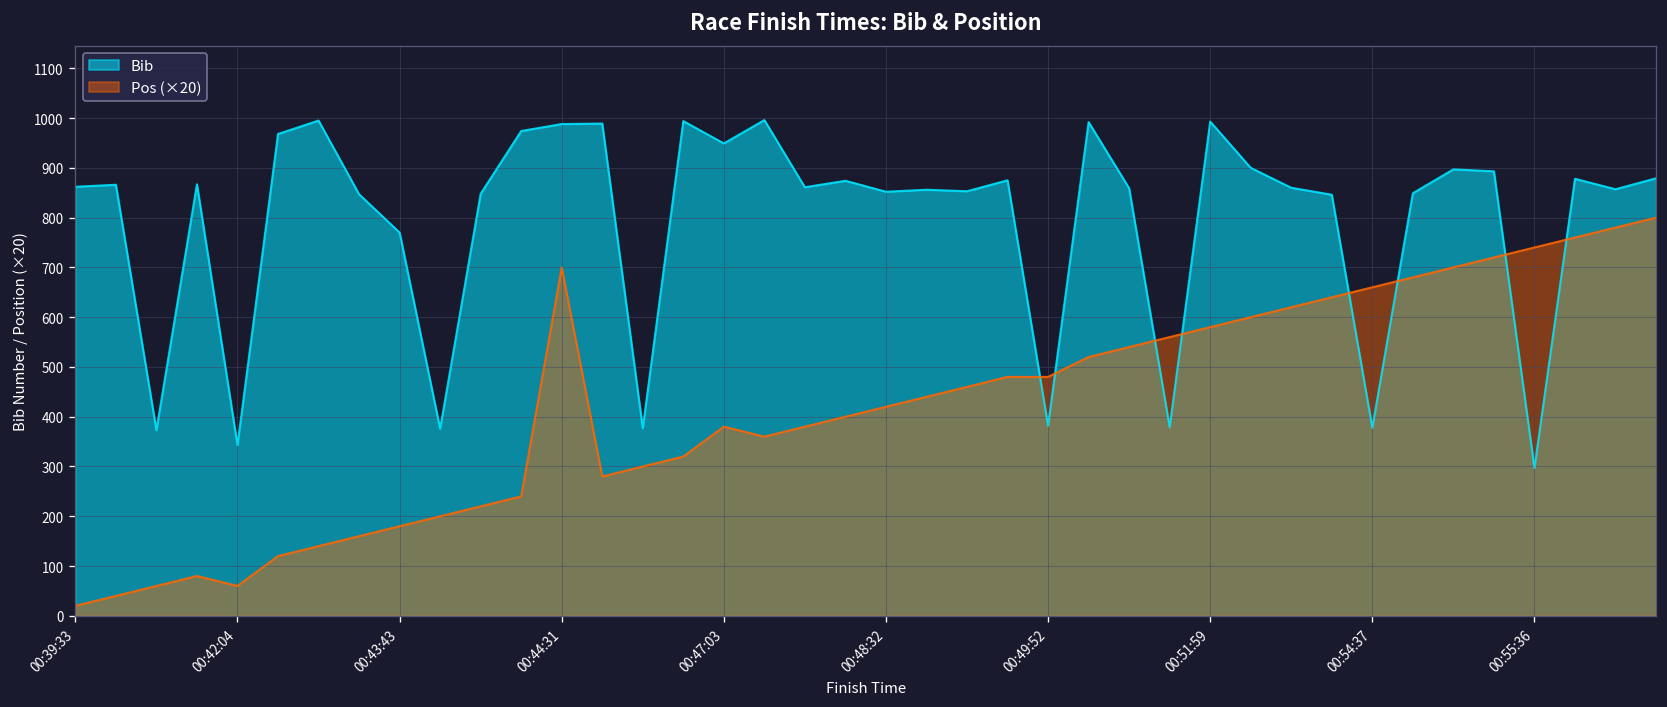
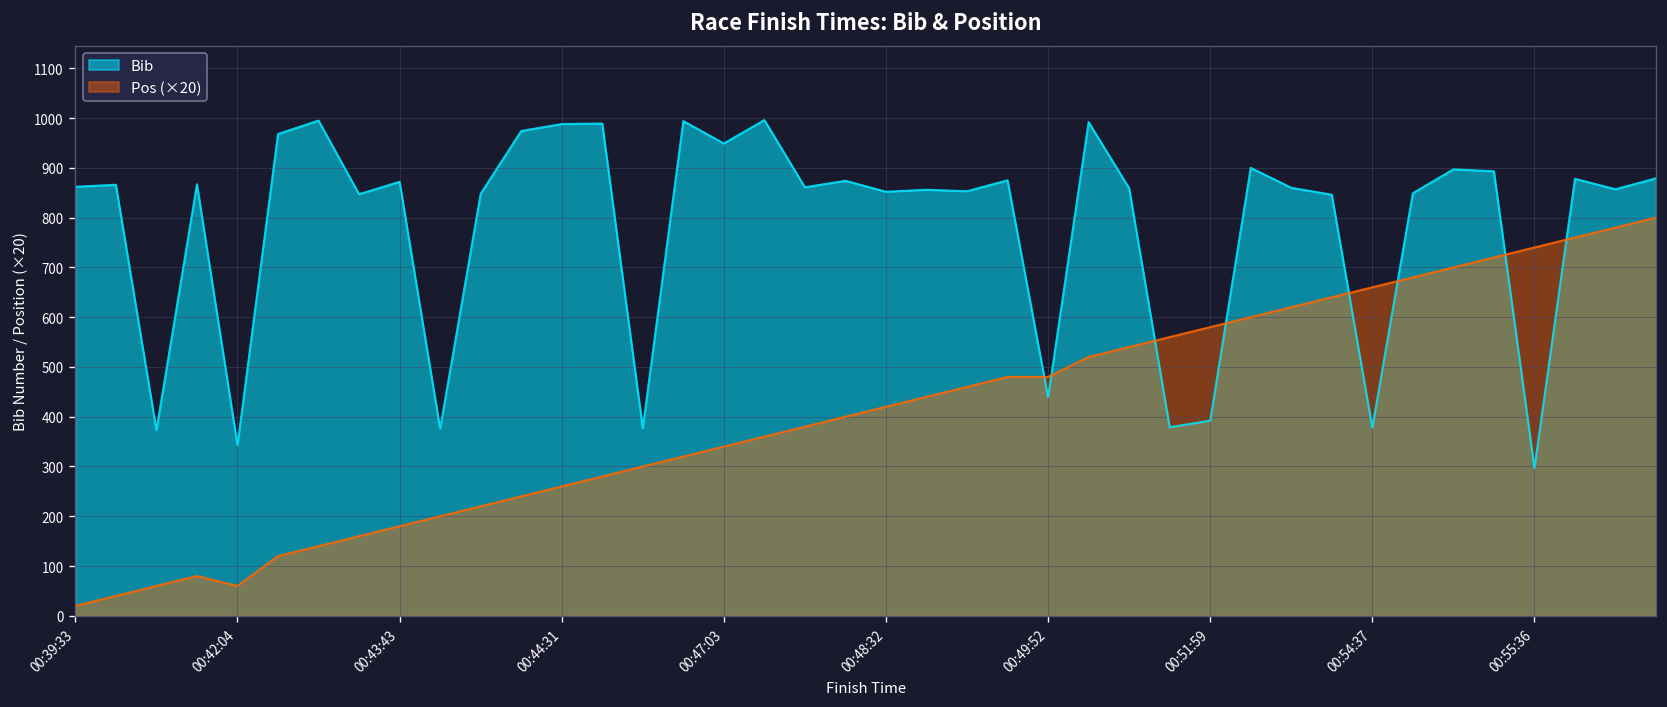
Bib, 00:43:43: 770 -> 870
Pos (×20), 00:44:31: 700 -> 260
Pos (×20), 00:47:03: 380 -> 340
Bib, 00:49:52: 380 -> 440
Bib, 00:51:59: 990 -> 390
